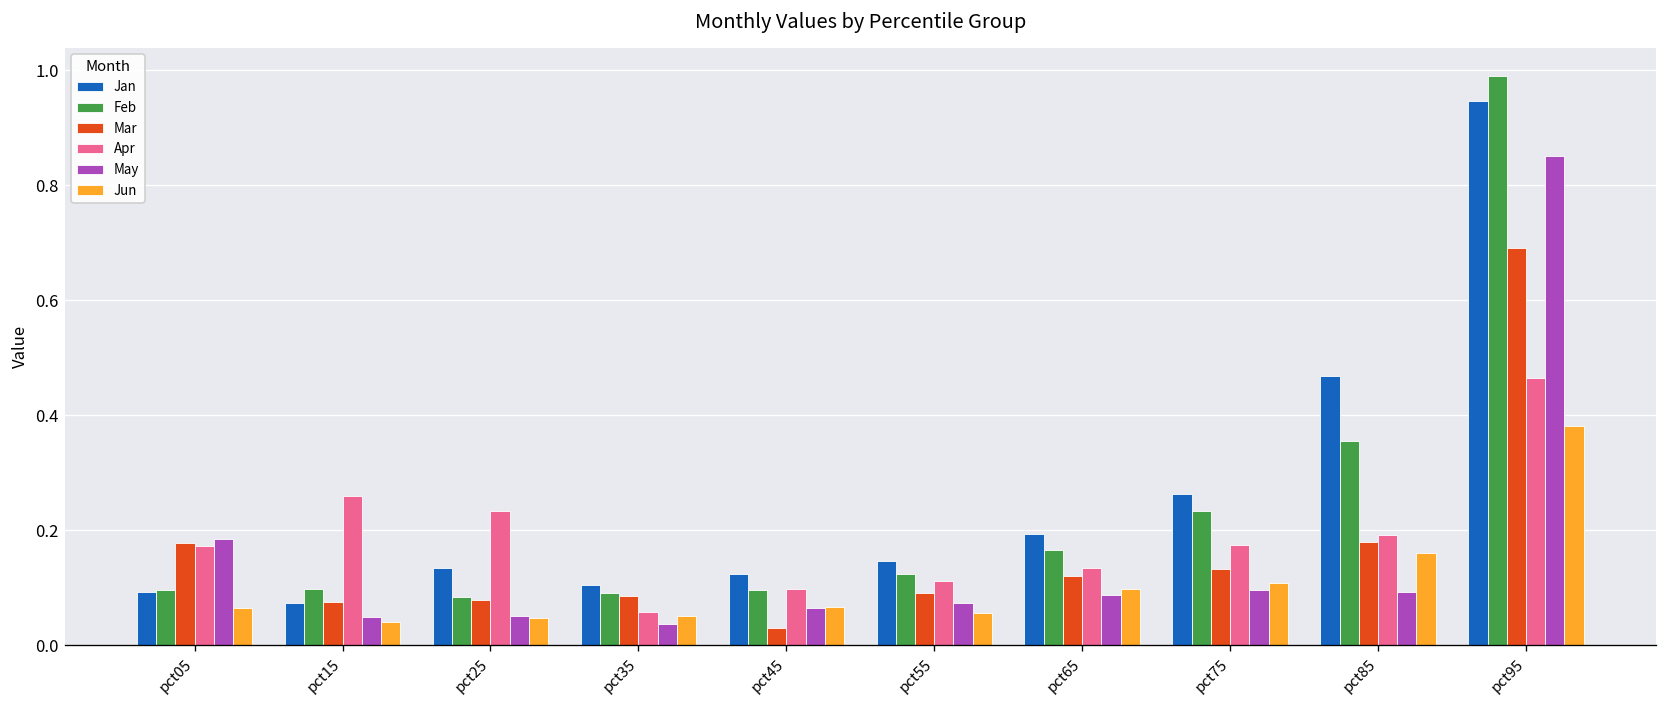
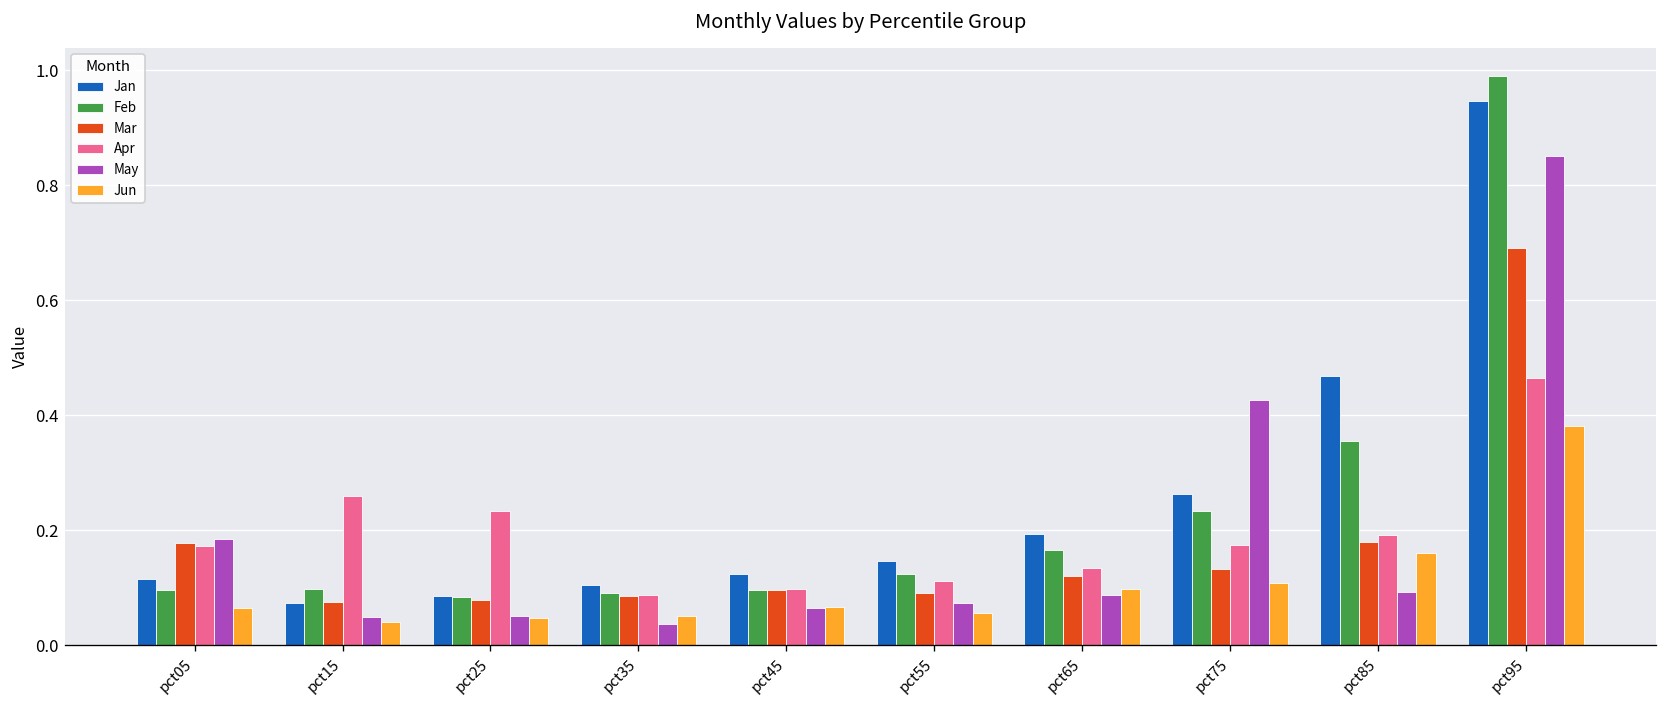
Jan, pct05: 0.09 -> 0.12
Jan, pct25: 0.13 -> 0.09
Apr, pct35: 0.06 -> 0.09
Mar, pct45: 0.03 -> 0.10
May, pct75: 0.10 -> 0.43
